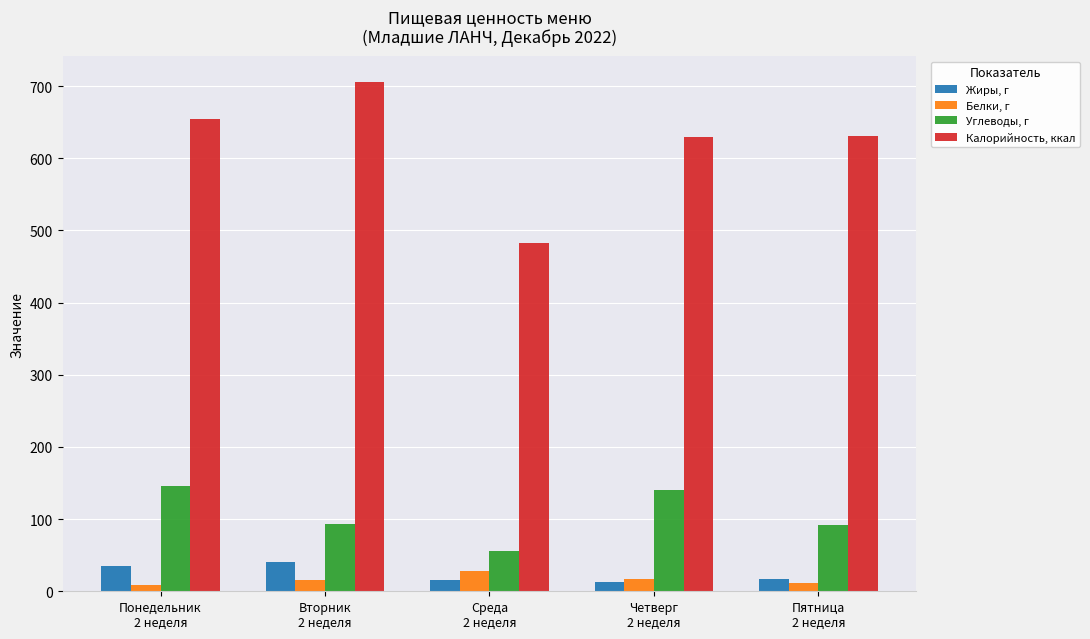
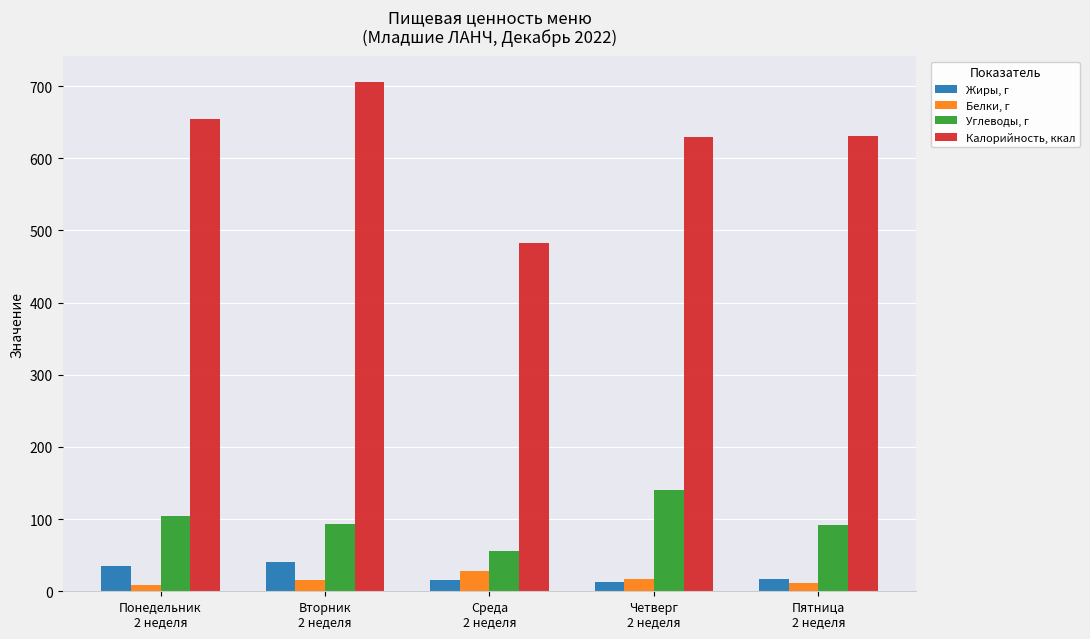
Углеводы, г, Понедельник 2 неделя: 150 -> 100
